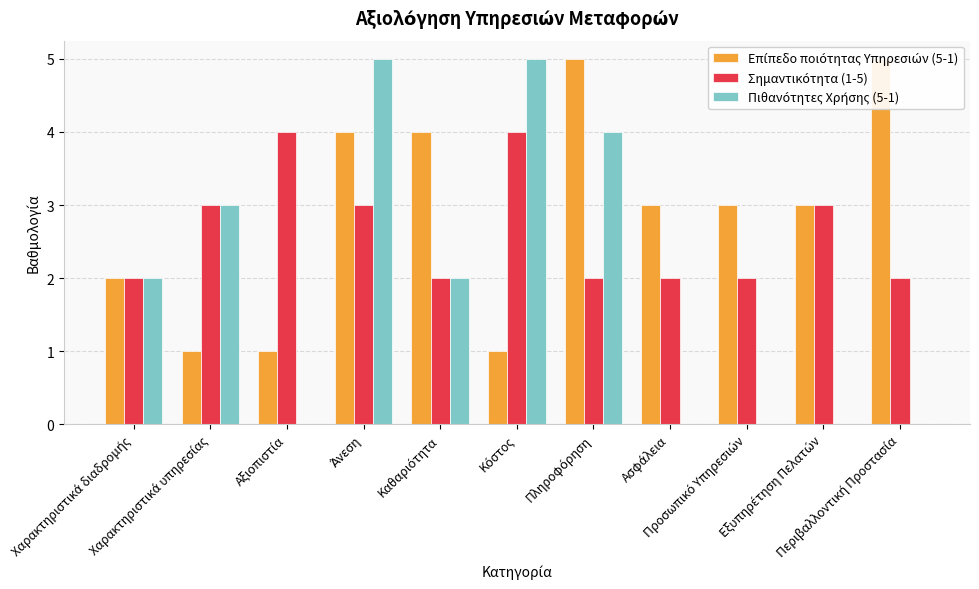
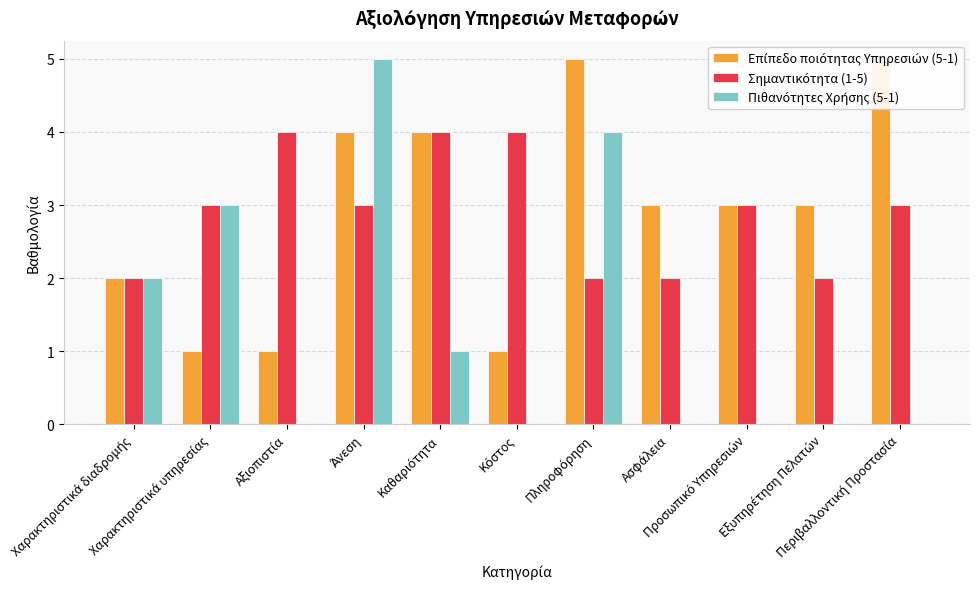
Σημαντικότητα (1-5), Καθαριότητα: 2 -> 4
Πιθανότητες Χρήσης (5-1), Καθαριότητα: 2 -> 1
Πιθανότητες Χρήσης (5-1), Κόστος: 5 -> 0
Σημαντικότητα (1-5), Προσωπικό Υπηρεσιών: 2 -> 3
Σημαντικότητα (1-5), Εξυπηρέτηση Πελατών: 3 -> 2
Σημαντικότητα (1-5), Περιβαλλοντική Προστασία: 2 -> 3
